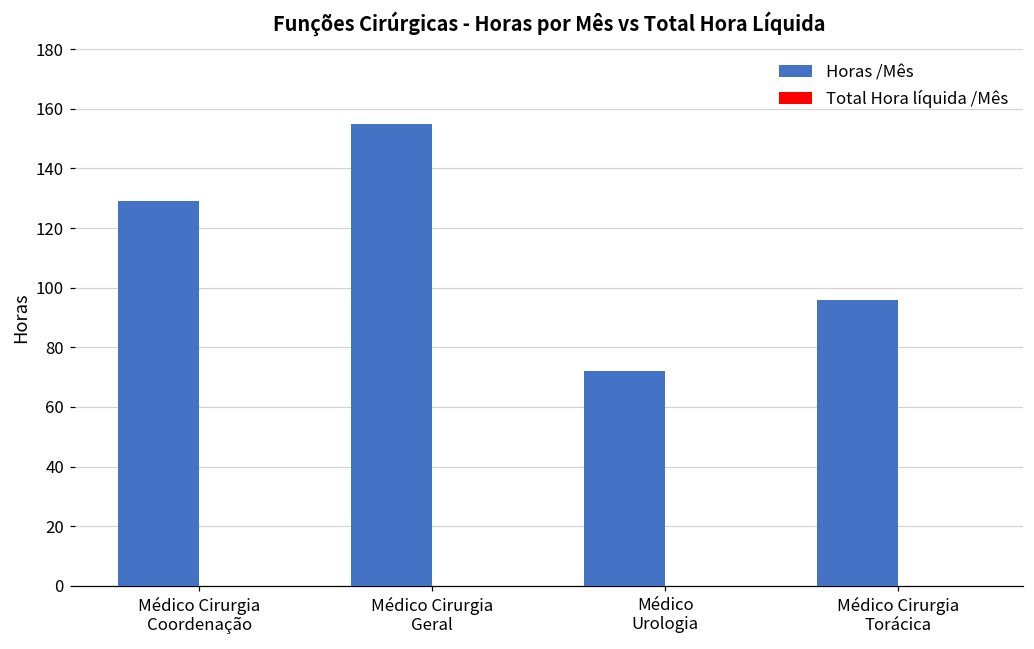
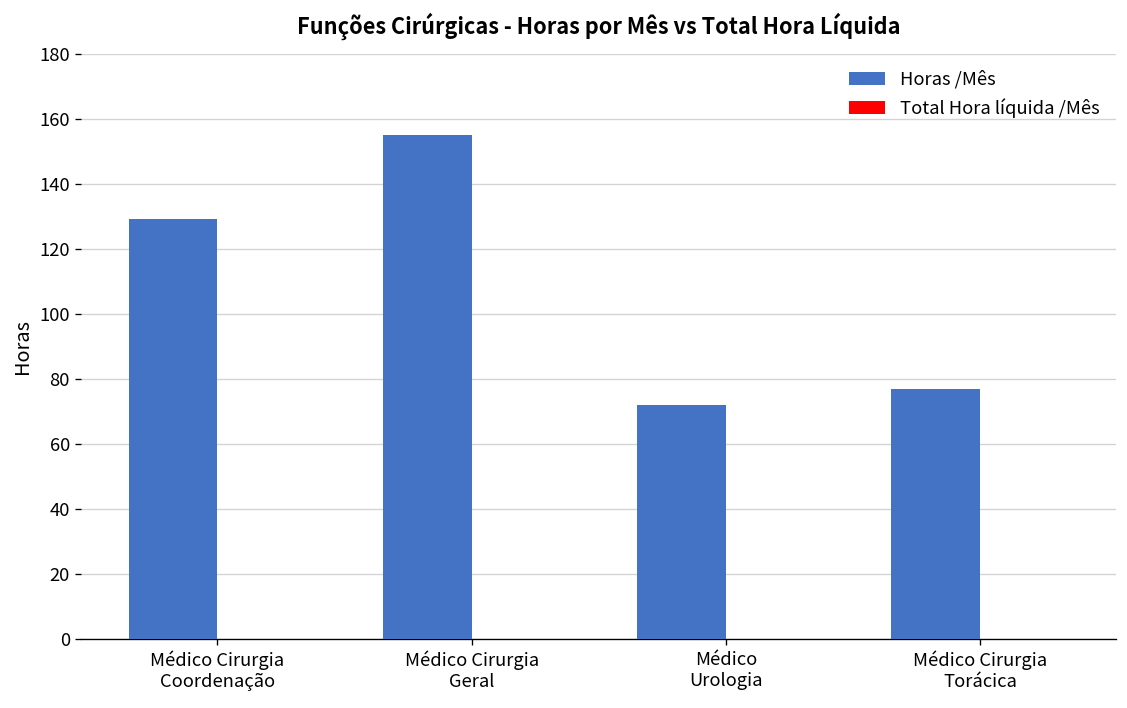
Horas /Mês, Médico Cirurgia Torácica: 96 -> 77
